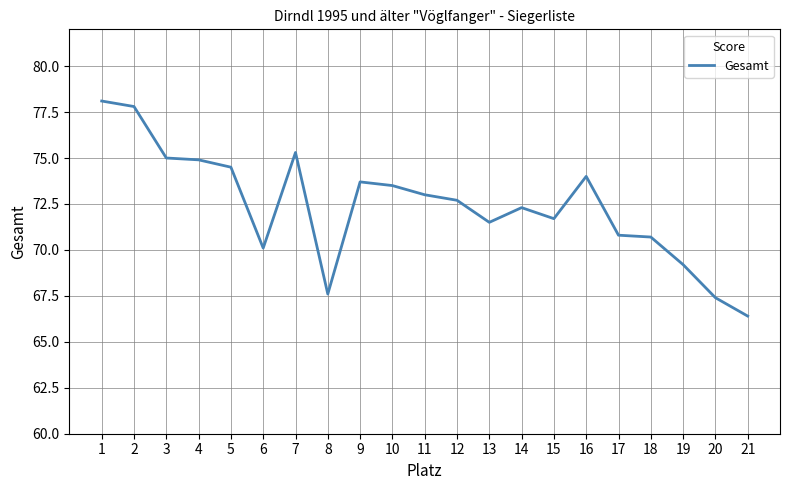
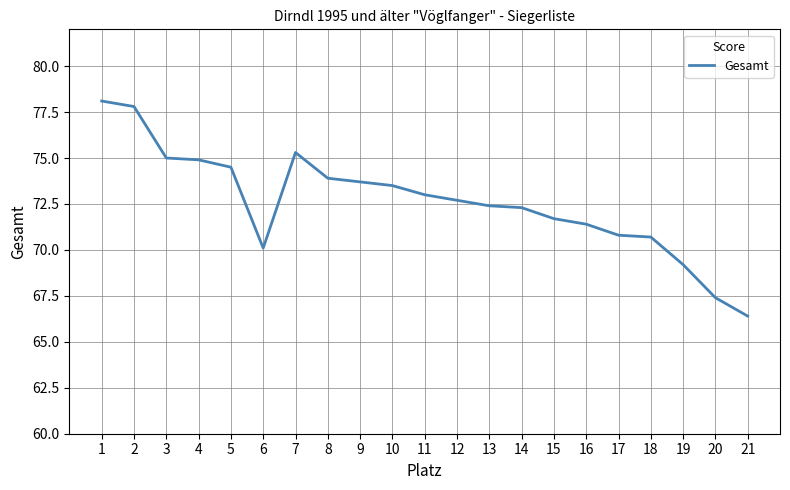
8: 67.6 -> 73.9
13: 71.5 -> 72.4
16: 74.0 -> 71.4
